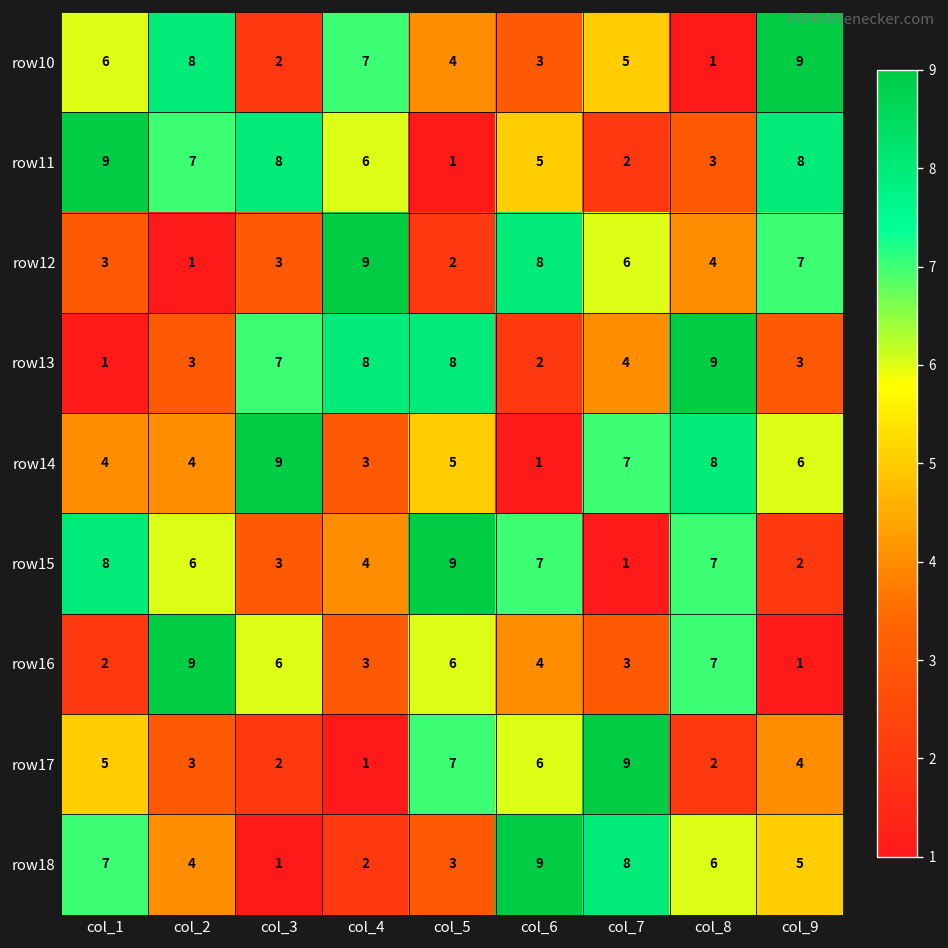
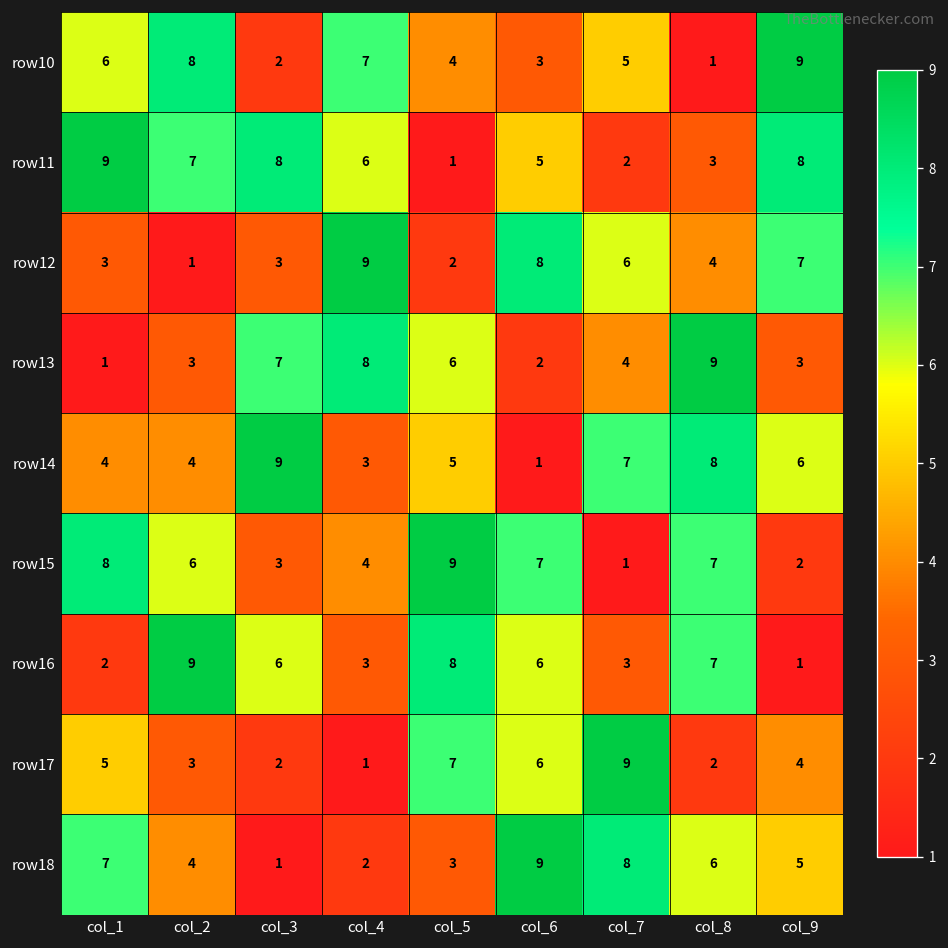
row13, col_5: 8 -> 6
row16, col_5: 6 -> 8
row16, col_6: 4 -> 6
